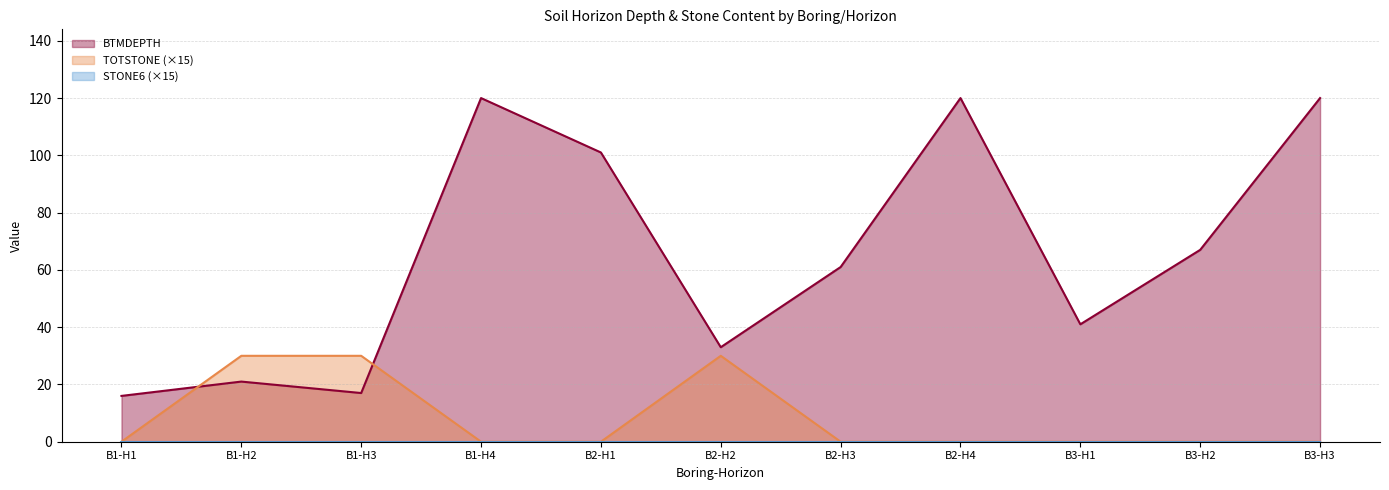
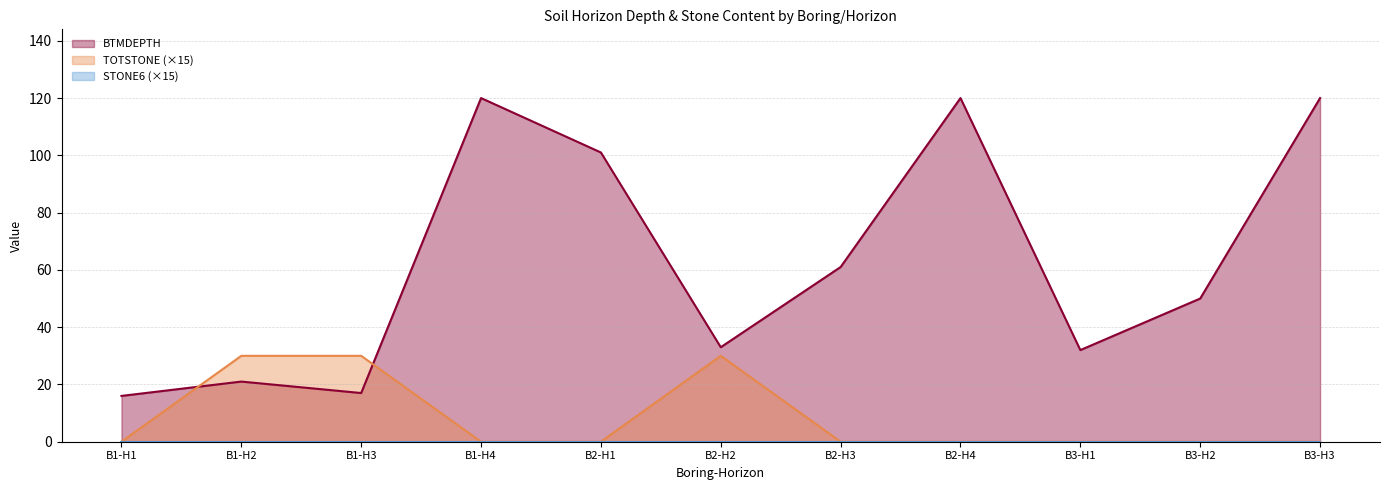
BTMDEPTH, B3-H1: 41 -> 32
BTMDEPTH, B3-H2: 67 -> 50
